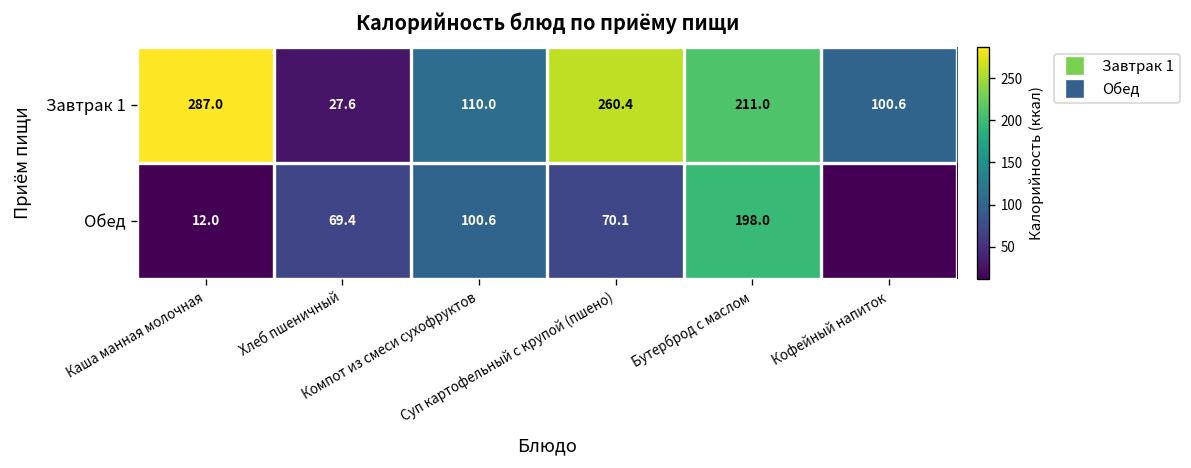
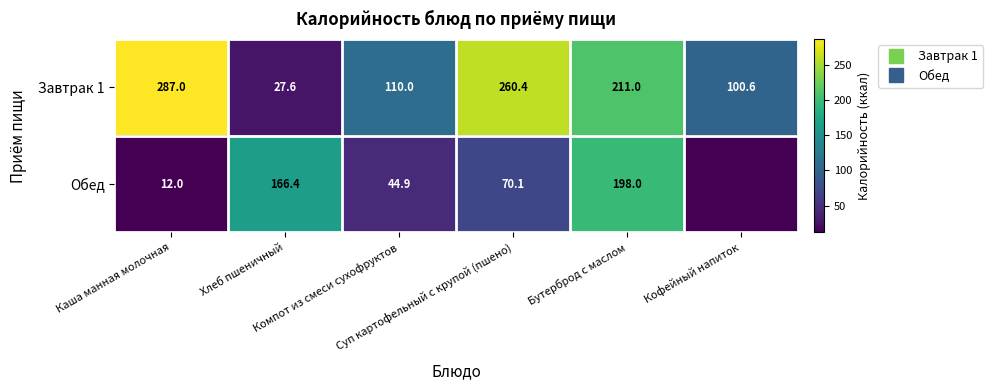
Обед, Хлеб пшеничный: 69.4 -> 166.4
Обед, Компот из смеси сухофруктов: 100.6 -> 44.9
